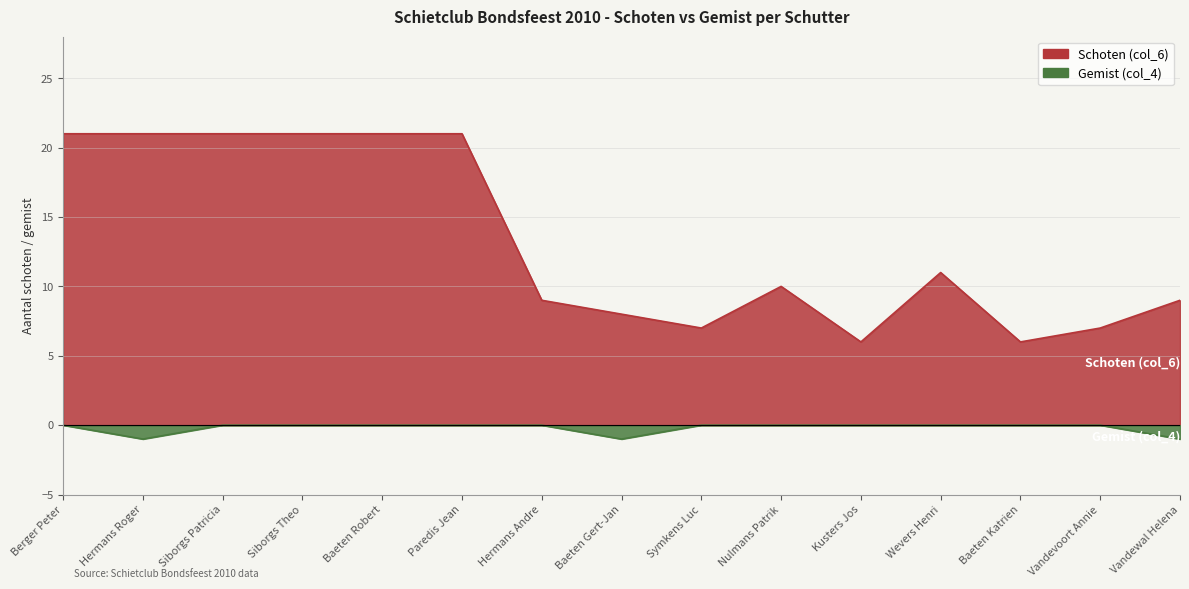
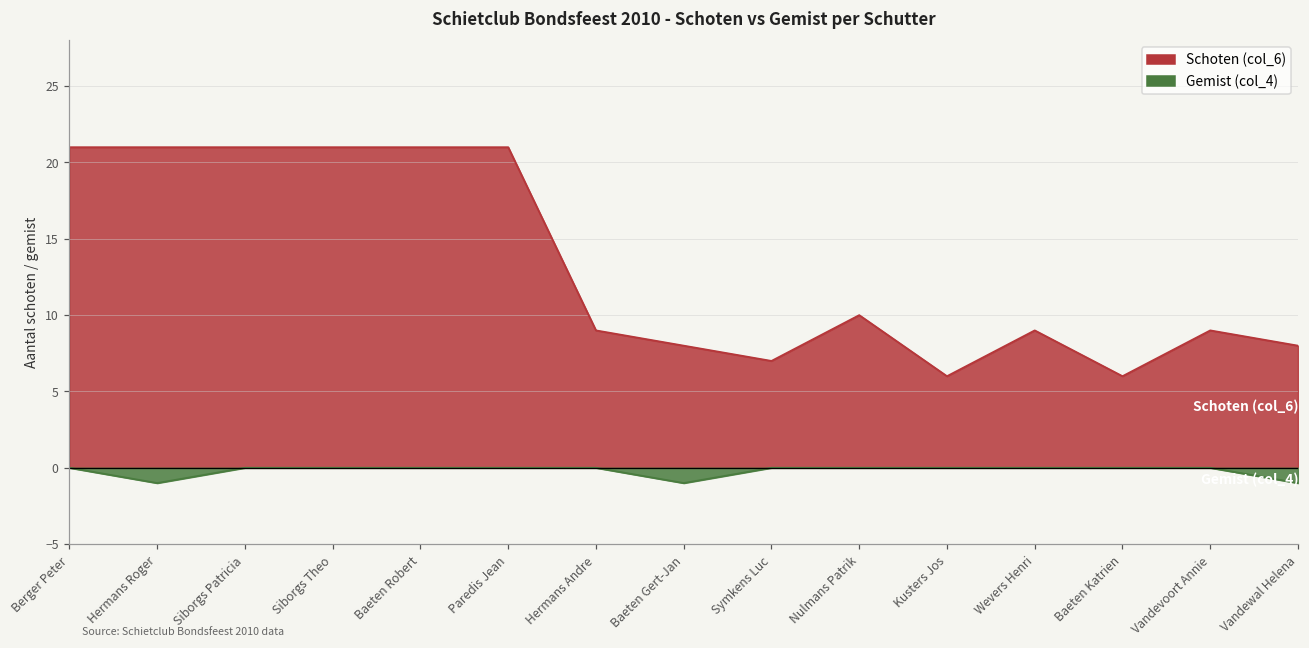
Schoten (col_6), Wevers Henri: 11 -> 9
Schoten (col_6), Vandevoort Annie: 7 -> 9
Schoten (col_6), Vandewal Helena: 9 -> 8
